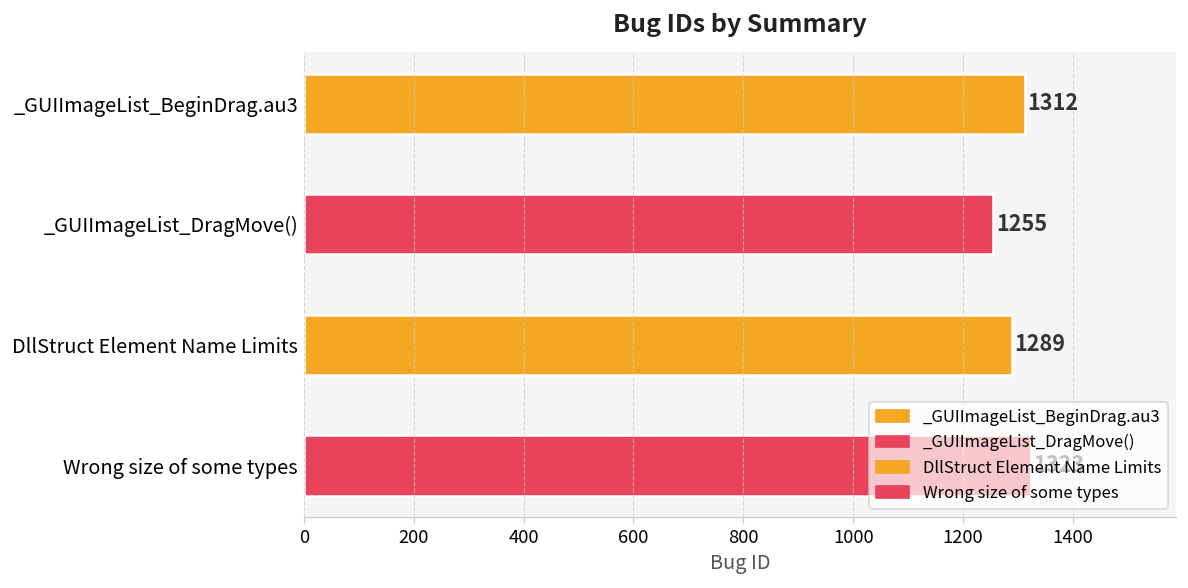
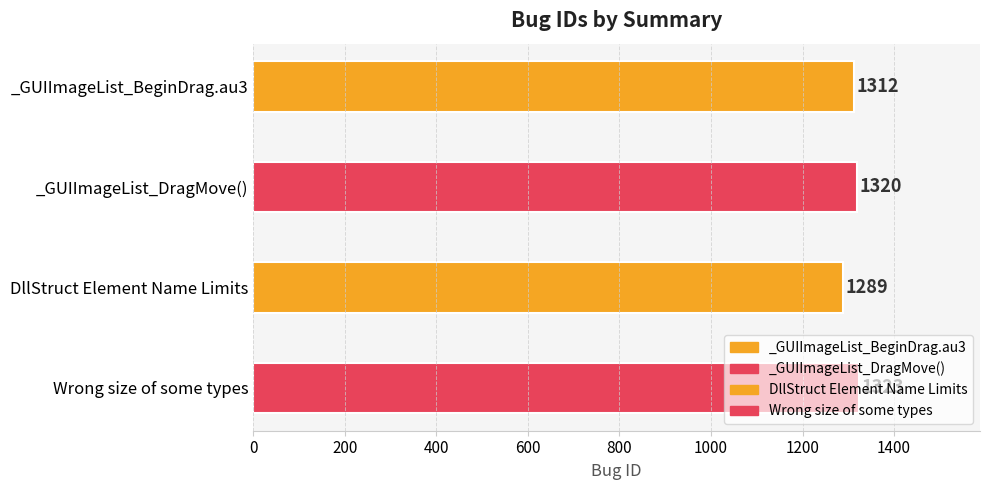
_GUIImageList_DragMove(): 1255 -> 1320
